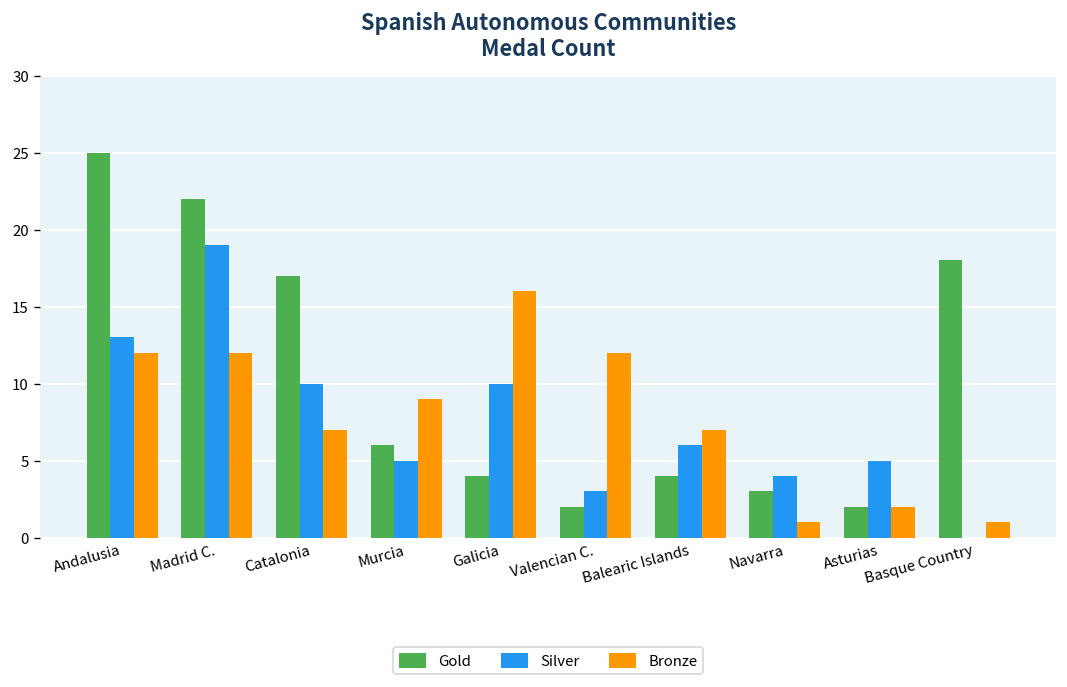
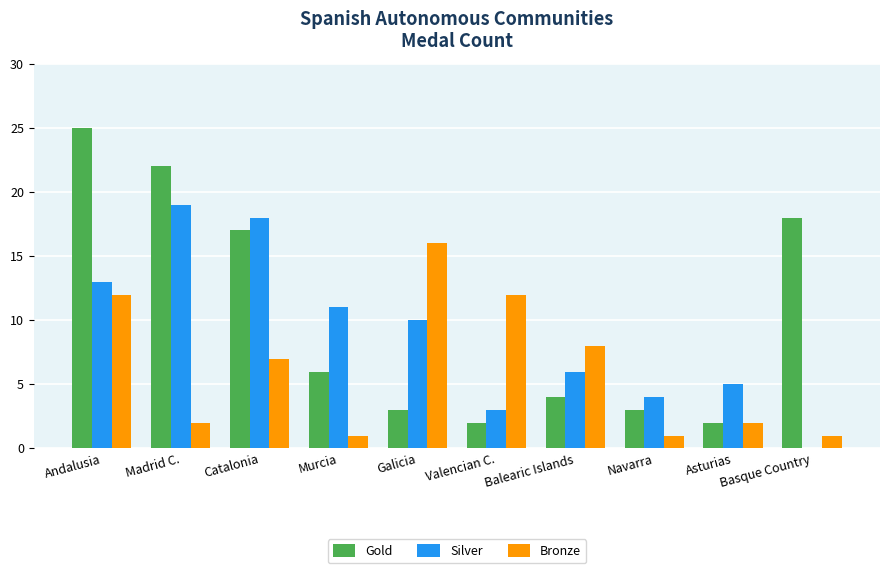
Bronze, Madrid C.: 12 -> 2
Silver, Catalonia: 10 -> 18
Silver, Murcia: 5 -> 11
Bronze, Murcia: 9 -> 1
Gold, Galicia: 4 -> 3
Bronze, Balearic Islands: 7 -> 8
